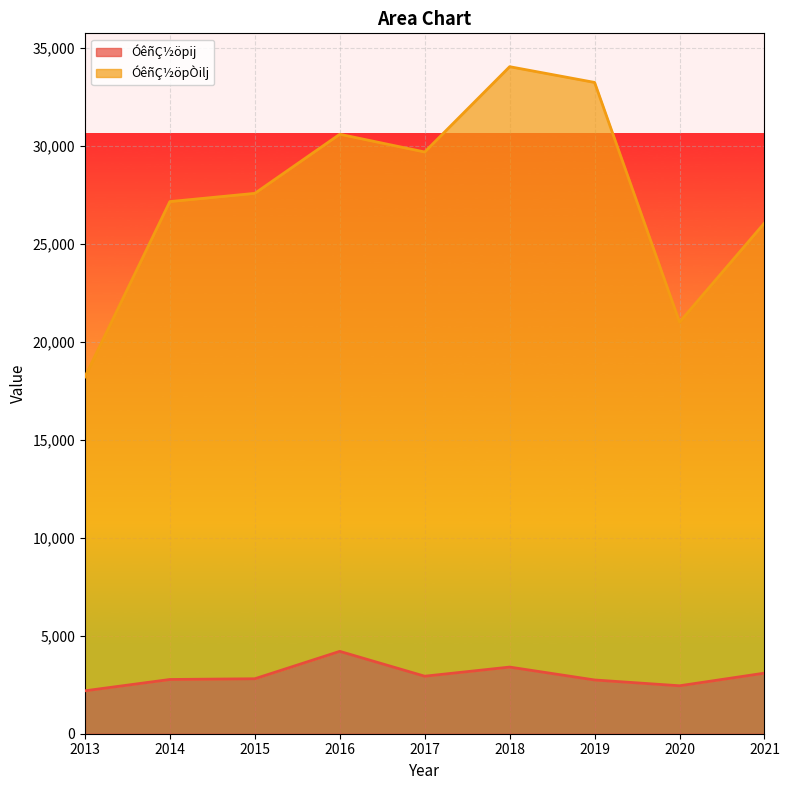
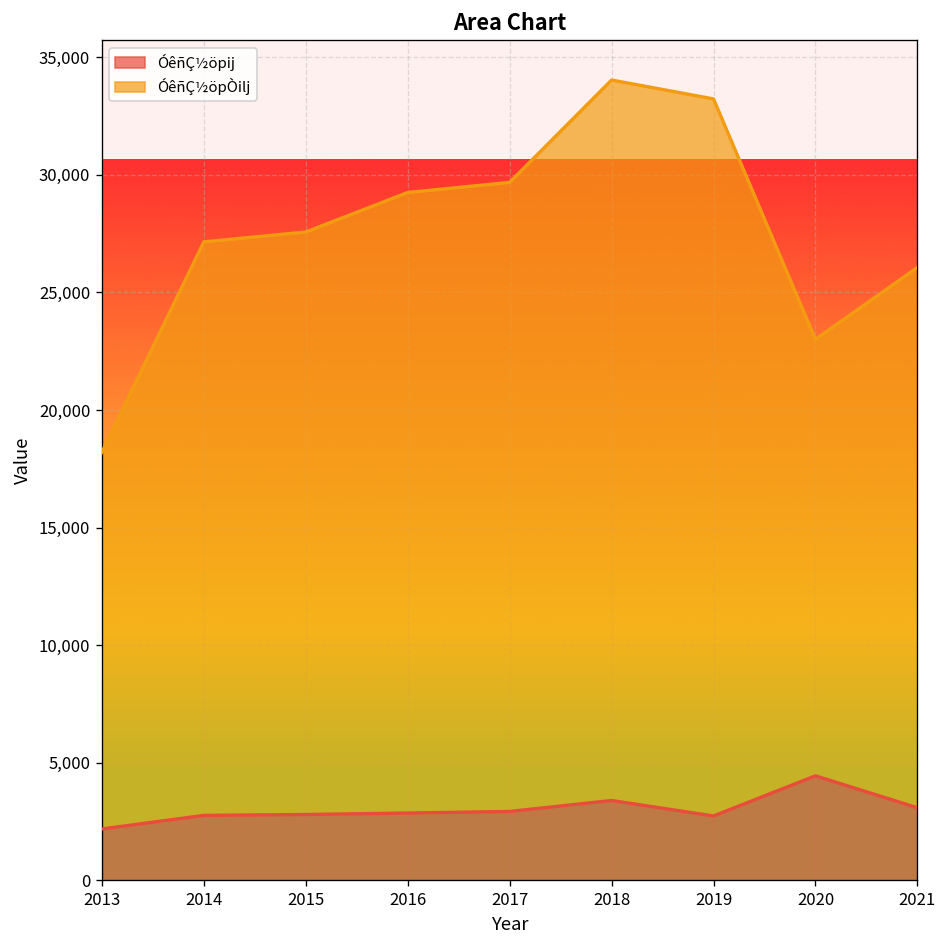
ÓêñÇ½öpij, 2016: 4,200 -> 2,900
ÓêñÇ½öpij, 2020: 2,400 -> 4,400
